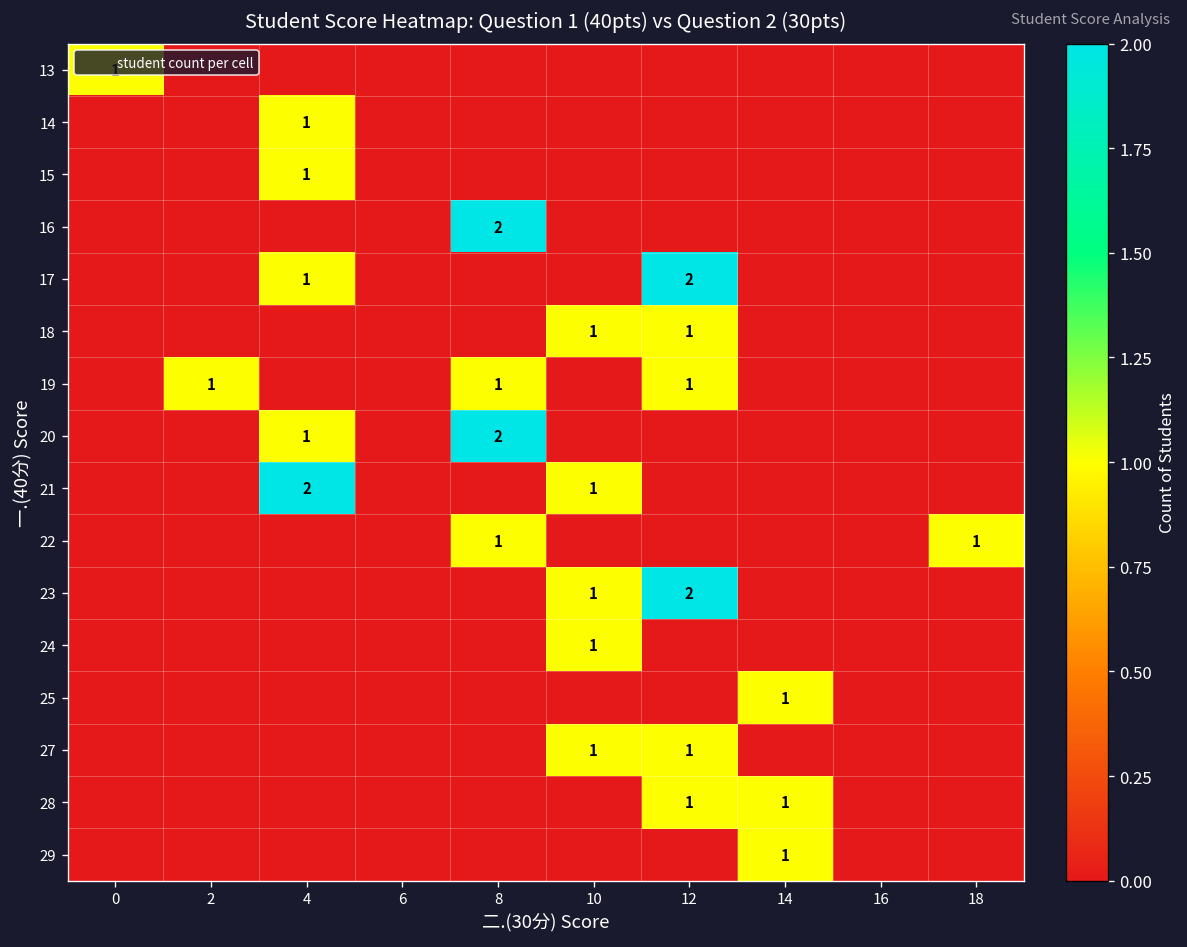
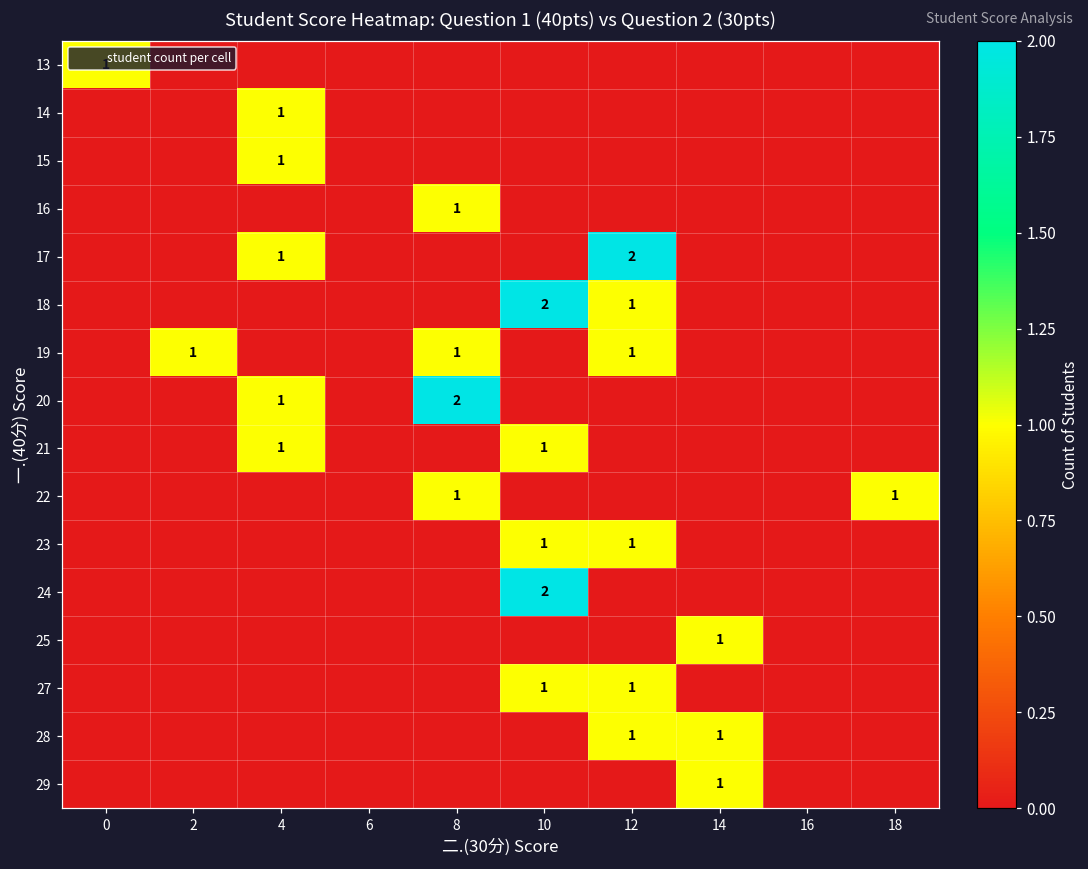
16, 8: 2 -> 1
18, 10: 1 -> 2
21, 4: 2 -> 1
23, 12: 2 -> 1
24, 10: 1 -> 2
